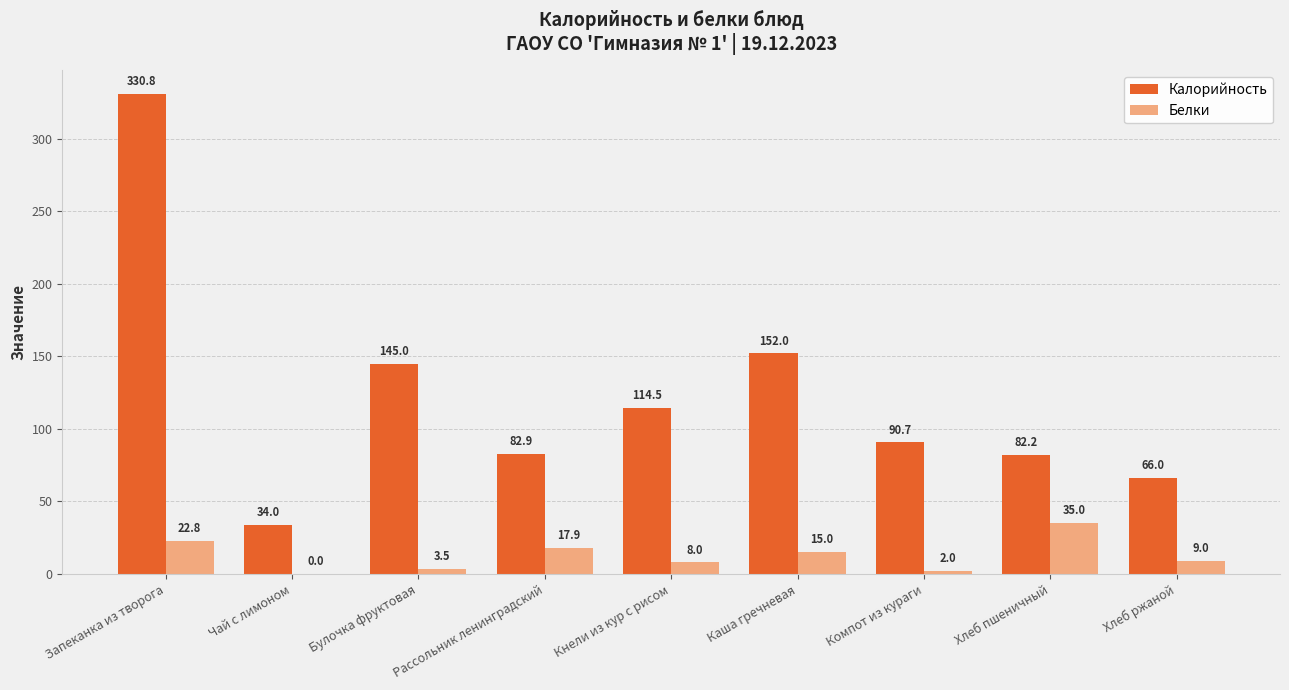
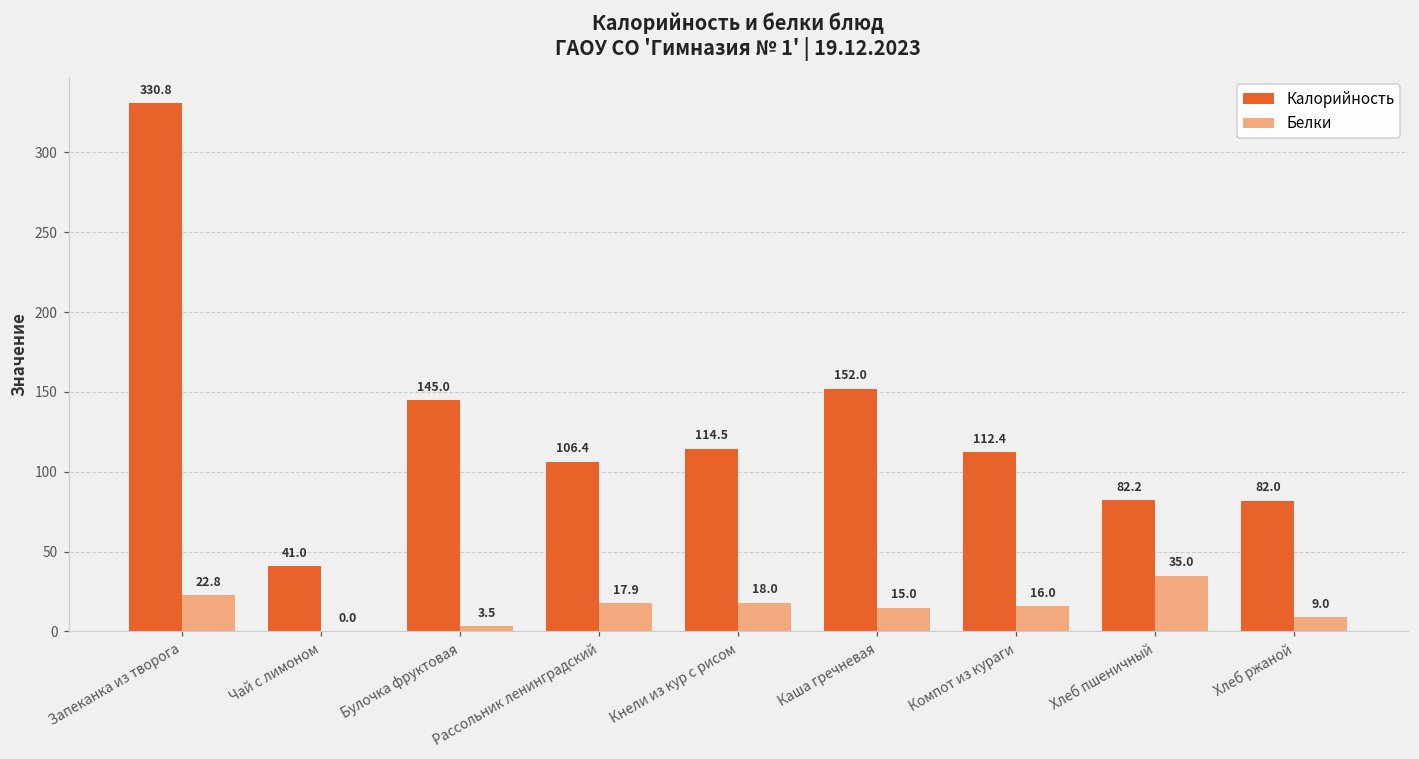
Калорийность, Чай с лимоном: 34.0 -> 41.0
Калорийность, Рассольник ленинградский: 82.9 -> 106.4
Белки, Кнели из кур с рисом: 8.0 -> 18.0
Калорийность, Компот из кураги: 90.7 -> 112.4
Белки, Компот из кураги: 2.0 -> 16.0
Калорийность, Хлеб ржаной: 66.0 -> 82.0
